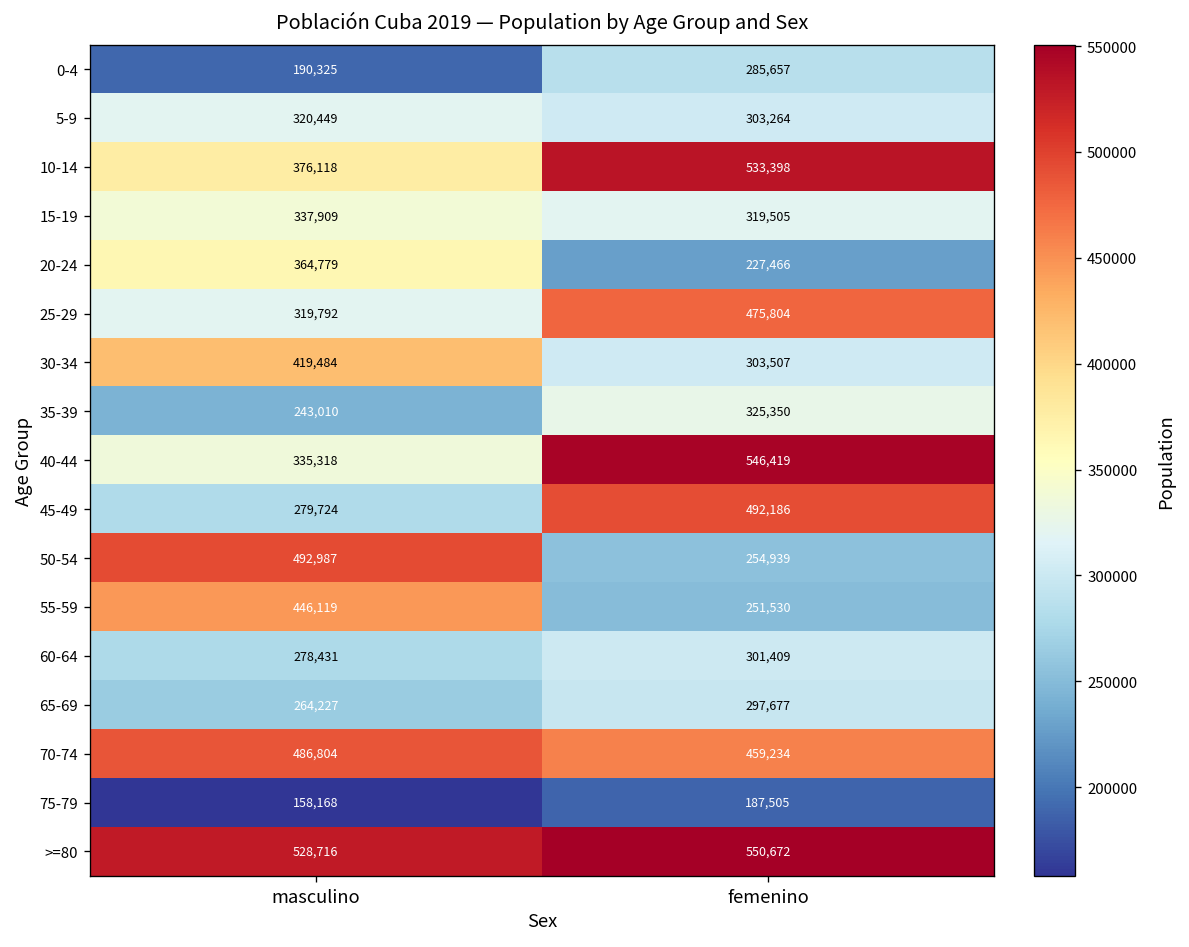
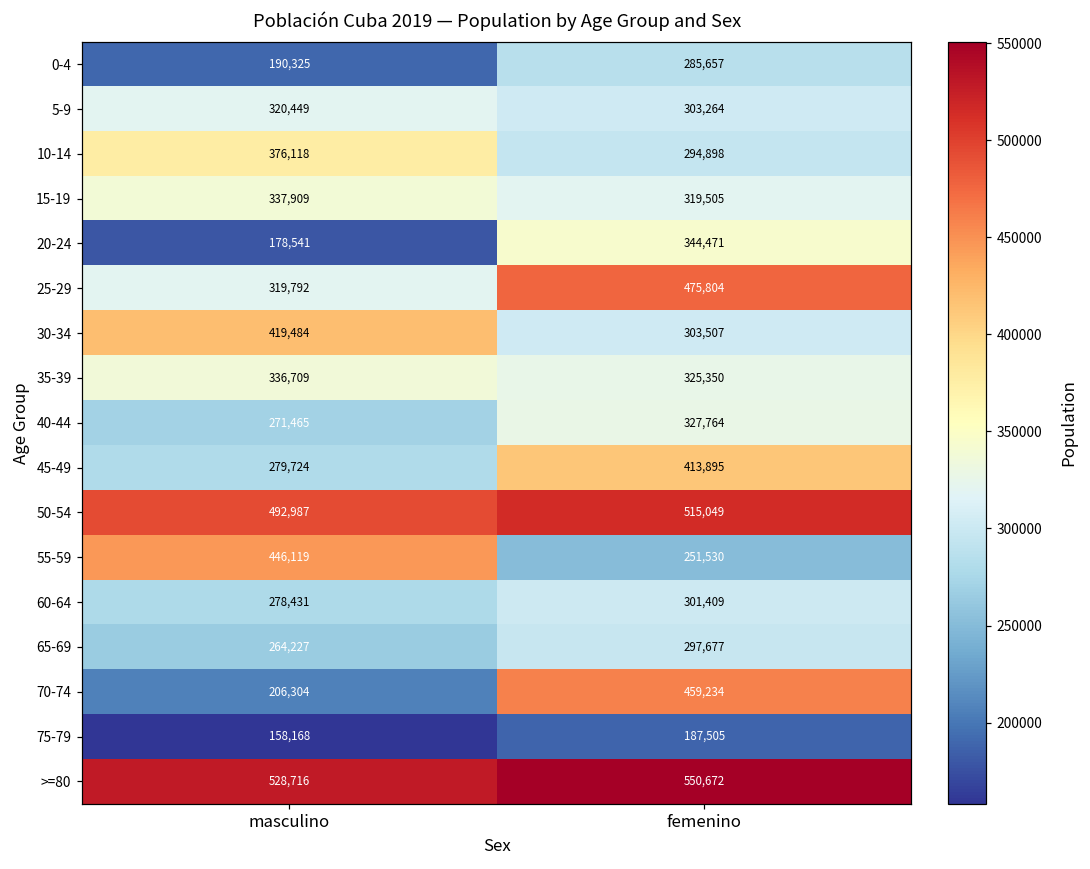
10-14, femenino: 533,398 -> 294,898
20-24, masculino: 364,779 -> 178,541
20-24, femenino: 227,466 -> 344,471
35-39, masculino: 243,010 -> 336,709
40-44, masculino: 335,318 -> 271,465
40-44, femenino: 546,419 -> 327,764
45-49, femenino: 492,186 -> 413,895
50-54, femenino: 254,939 -> 515,049
70-74, masculino: 486,804 -> 206,304
